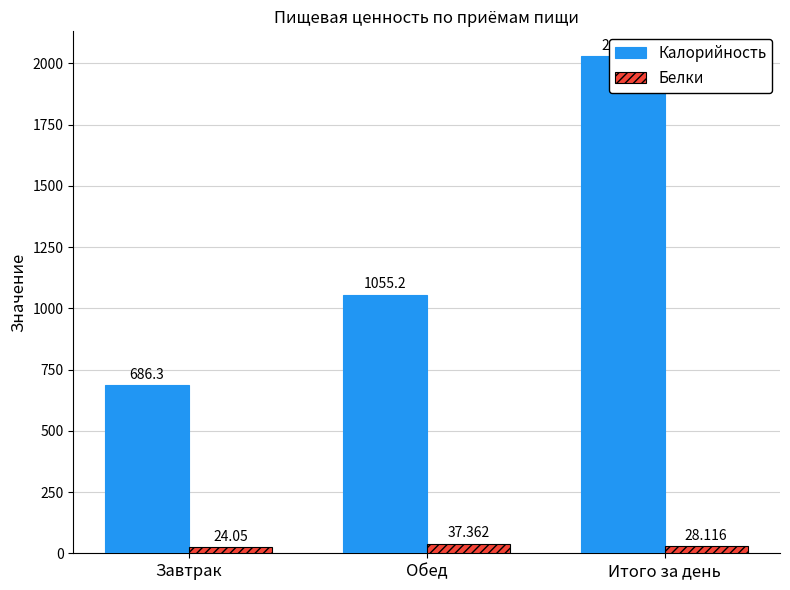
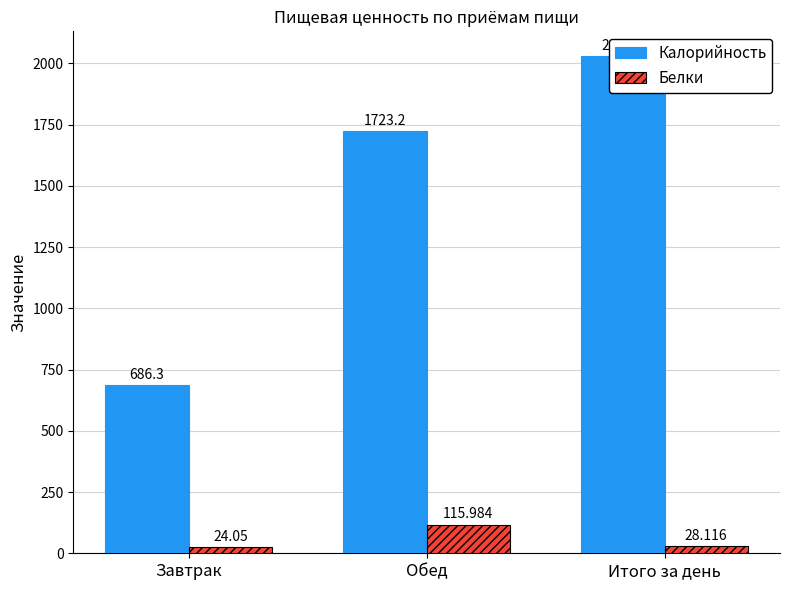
Калорийность, Обед: 1055.2 -> 1723.2
Белки, Обед: 37.362 -> 115.984
